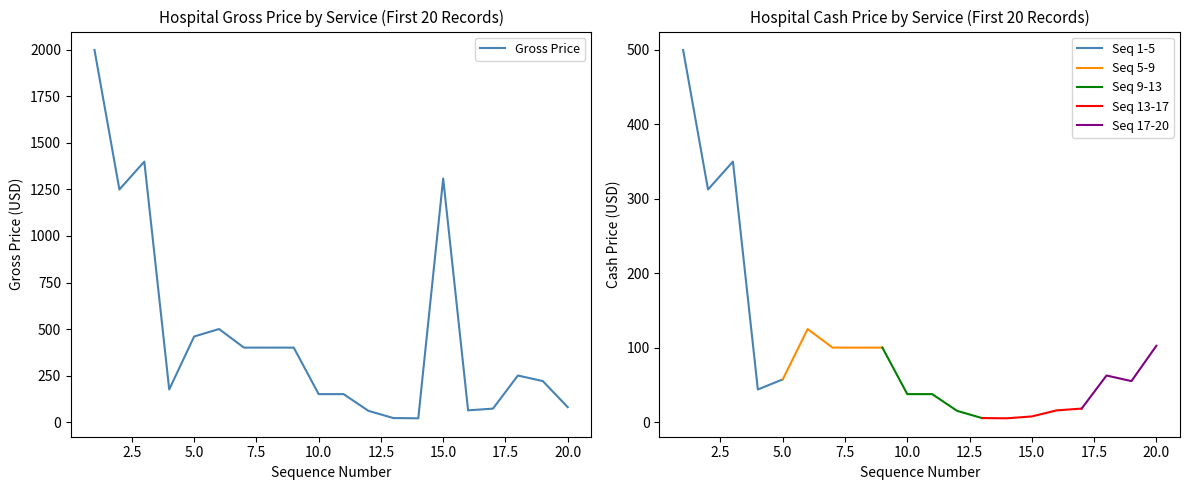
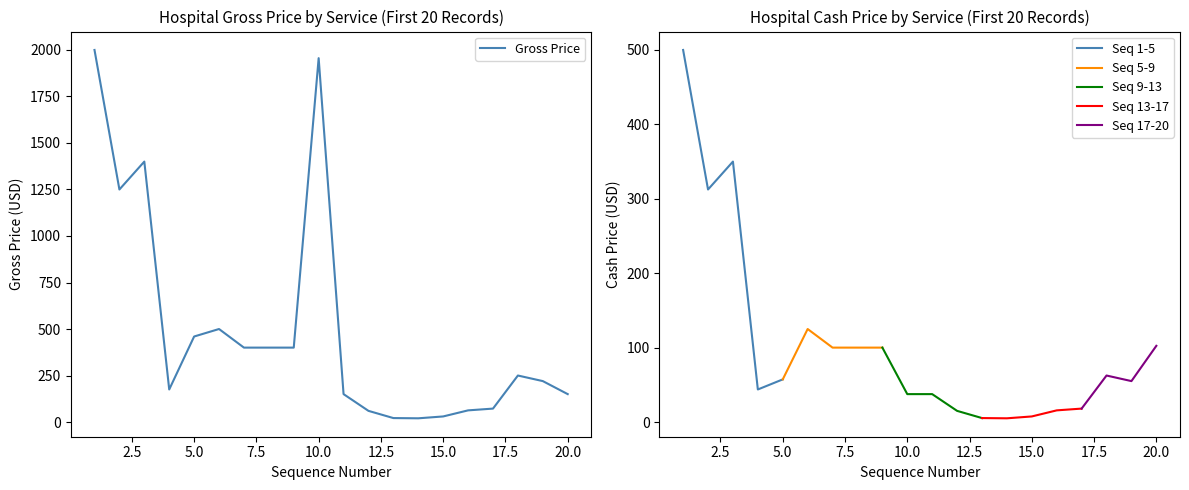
Hospital Gross Price by Service (First 20 Records), 10.0: 150 -> 1960
Hospital Gross Price by Service (First 20 Records), 15.0: 1310 -> 30
Hospital Gross Price by Service (First 20 Records), 20.0: 80 -> 150
